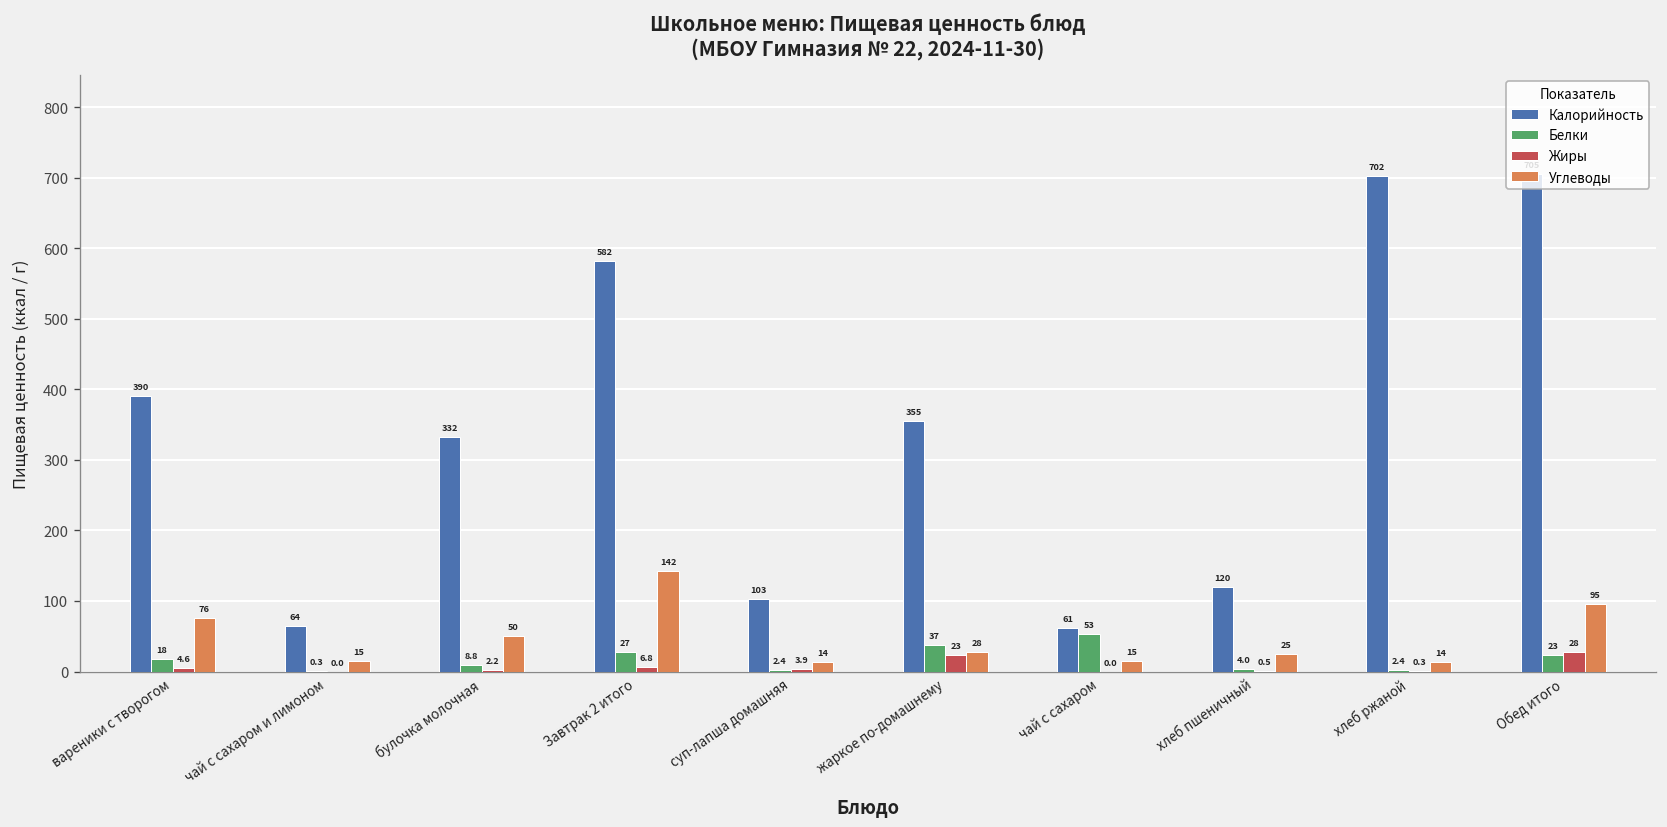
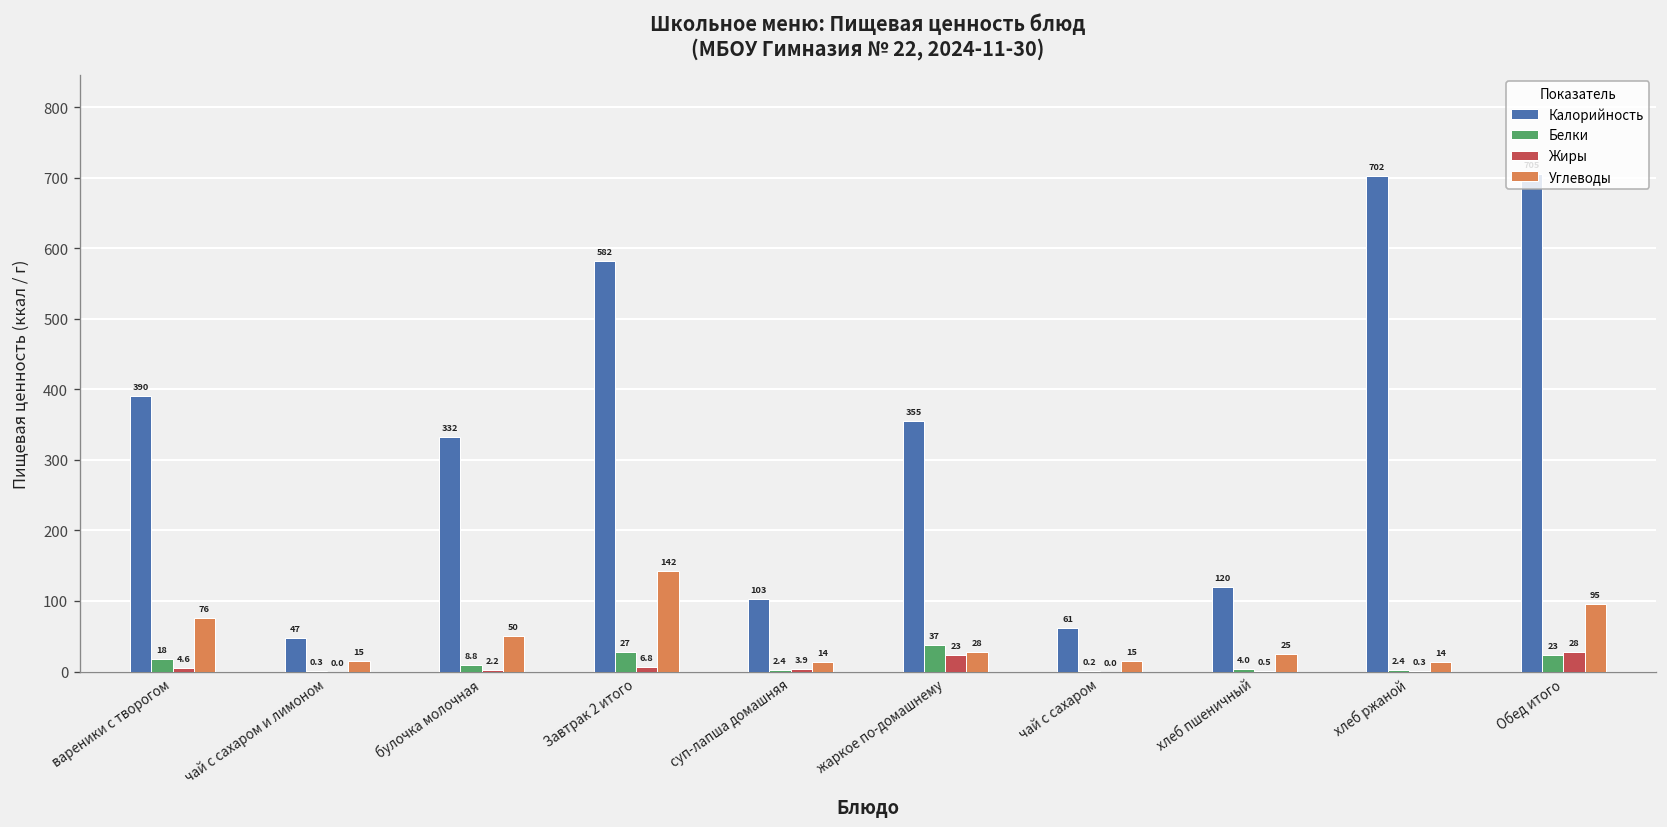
Калорийность, чай с сахаром и лимоном: 64 -> 47
Белки, чай с сахаром: 53 -> 0.2
